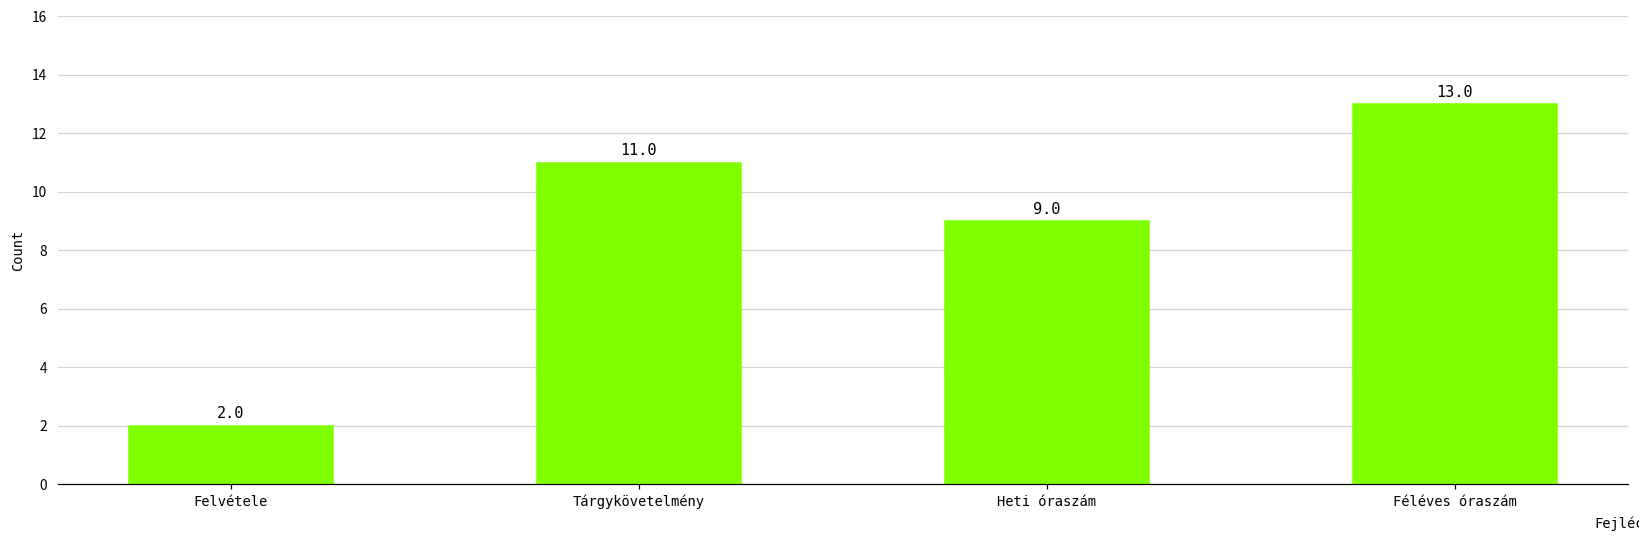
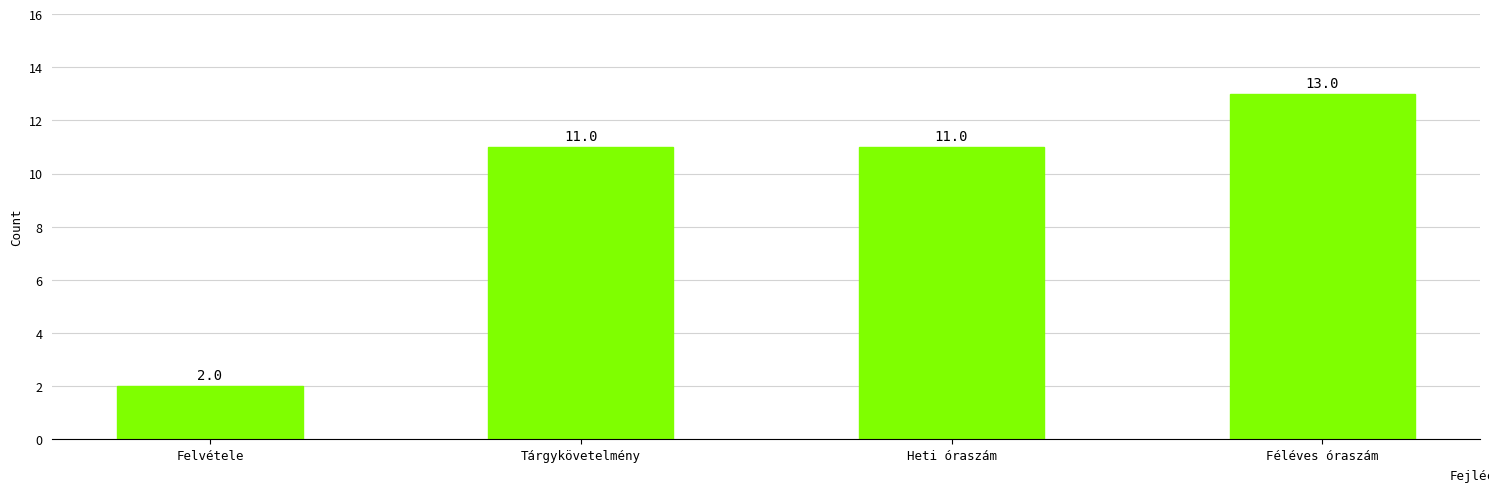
Heti óraszám: 9.0 -> 11.0
